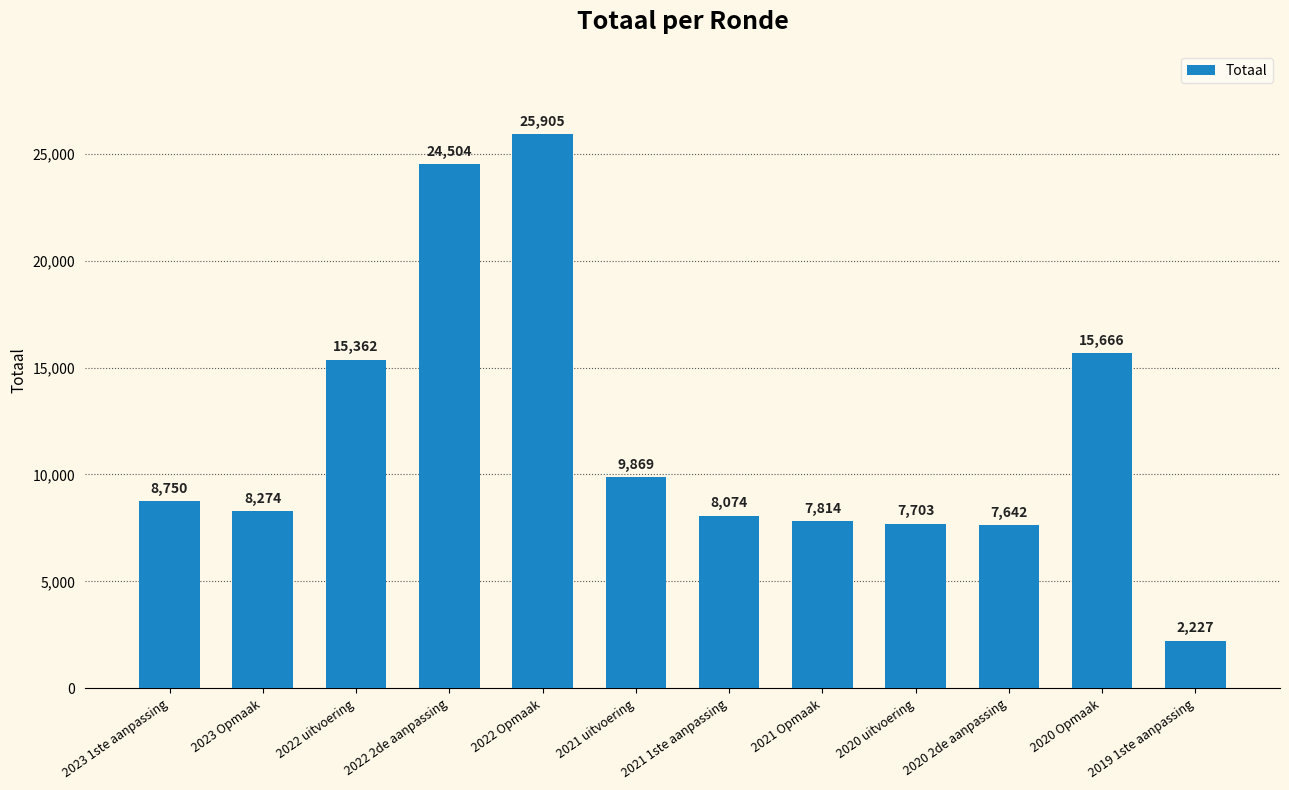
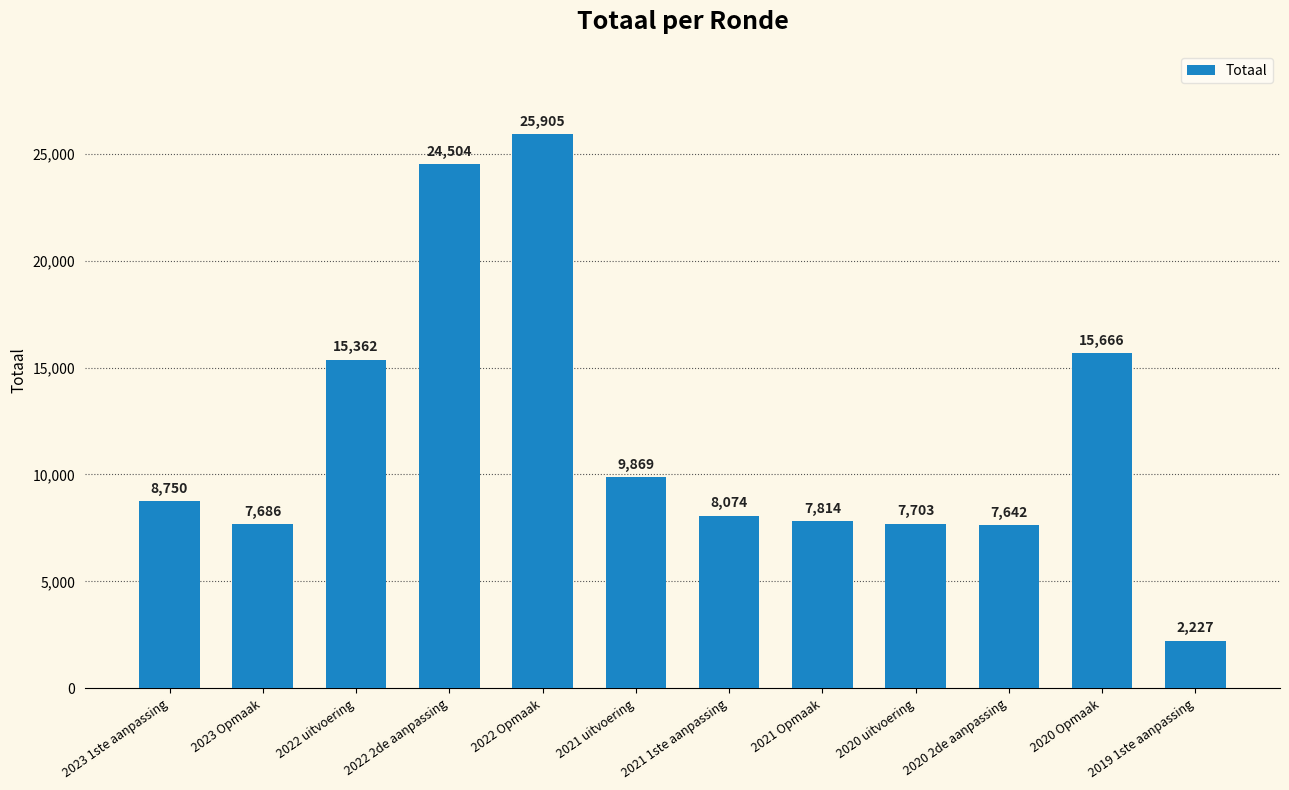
2023 Opmaak: 8,274 -> 7,686
